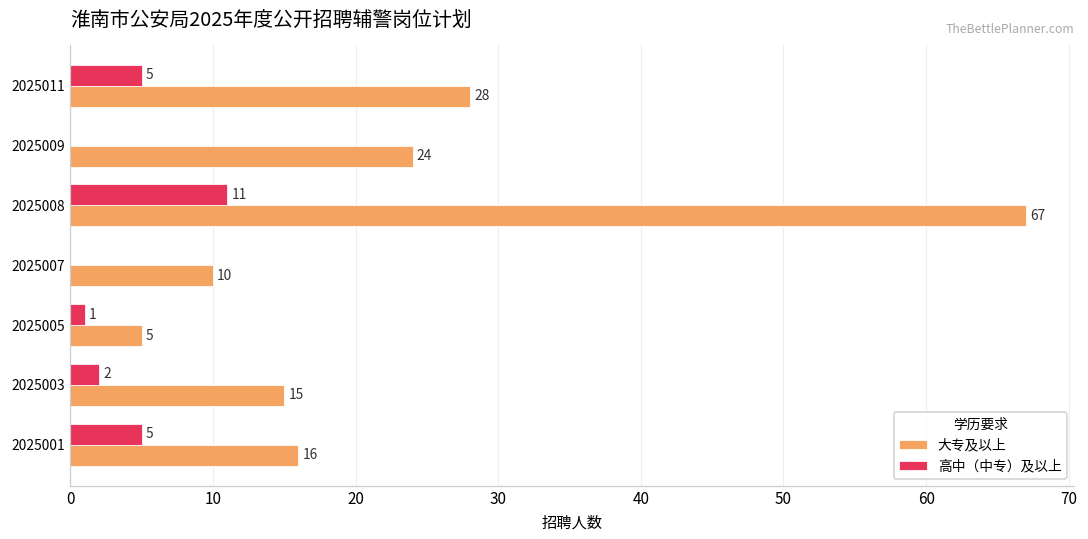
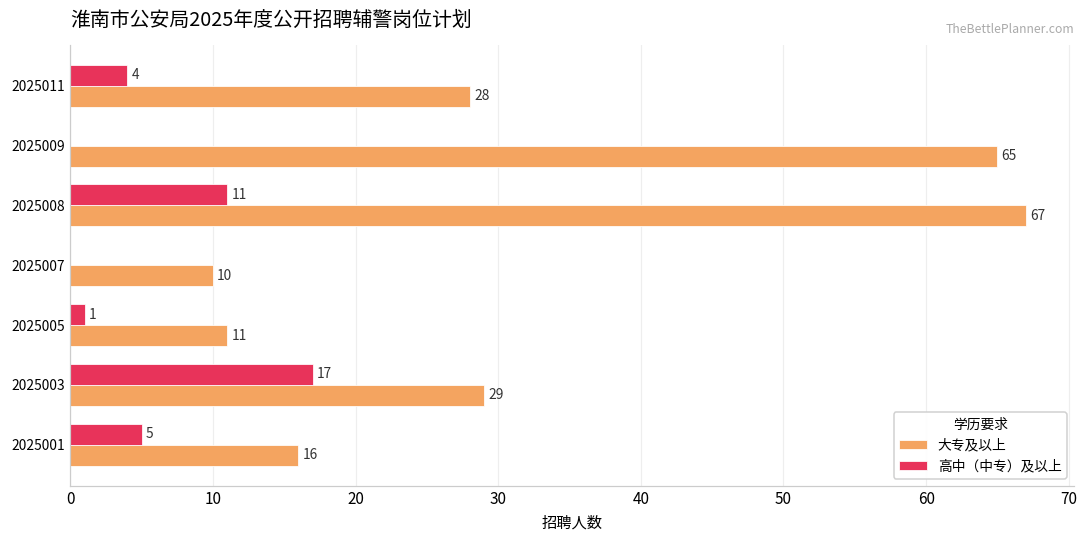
高中（中专）及以上, 2025011: 5 -> 4
大专及以上, 2025009: 24 -> 65
大专及以上, 2025005: 5 -> 11
高中（中专）及以上, 2025003: 2 -> 17
大专及以上, 2025003: 15 -> 29
